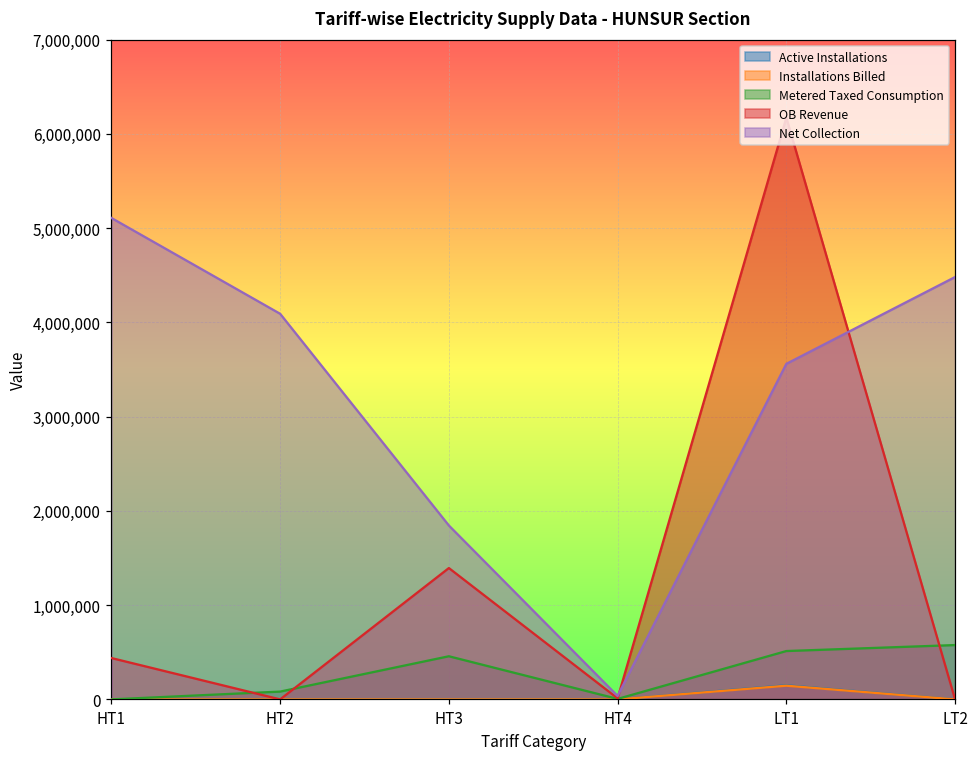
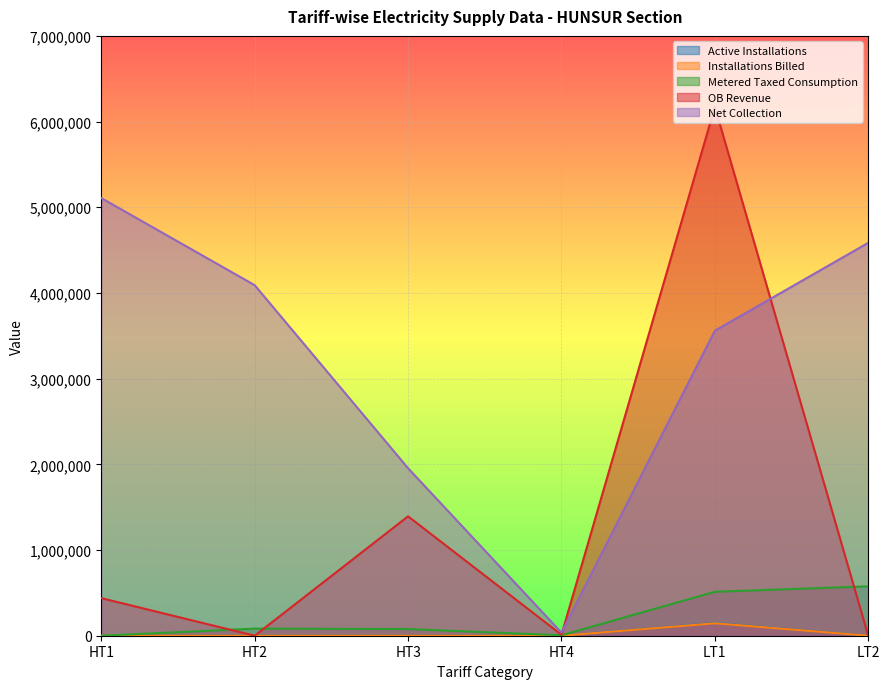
Metered Taxed Consumption, HT3: 500,000 -> 100,000
Net Collection, HT3: 1,800,000 -> 2,000,000
Net Collection, LT2: 4,500,000 -> 4,600,000
